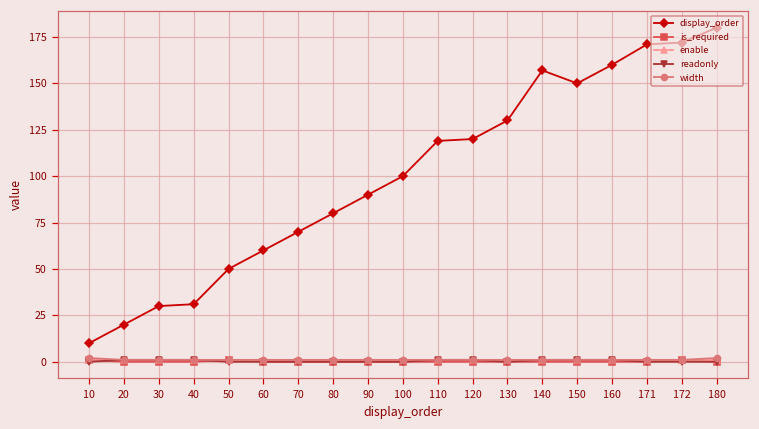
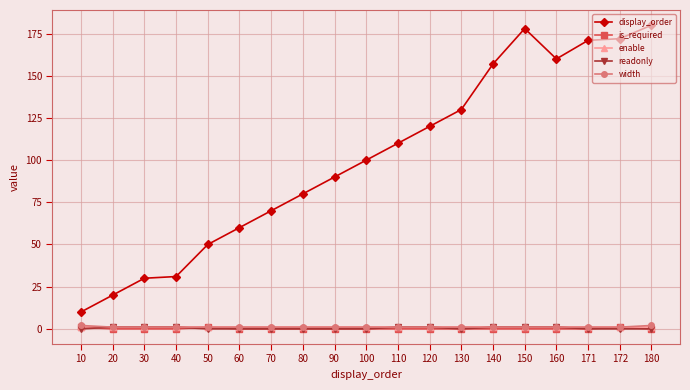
display_order, 110: 119 -> 110
display_order, 150: 150 -> 178
